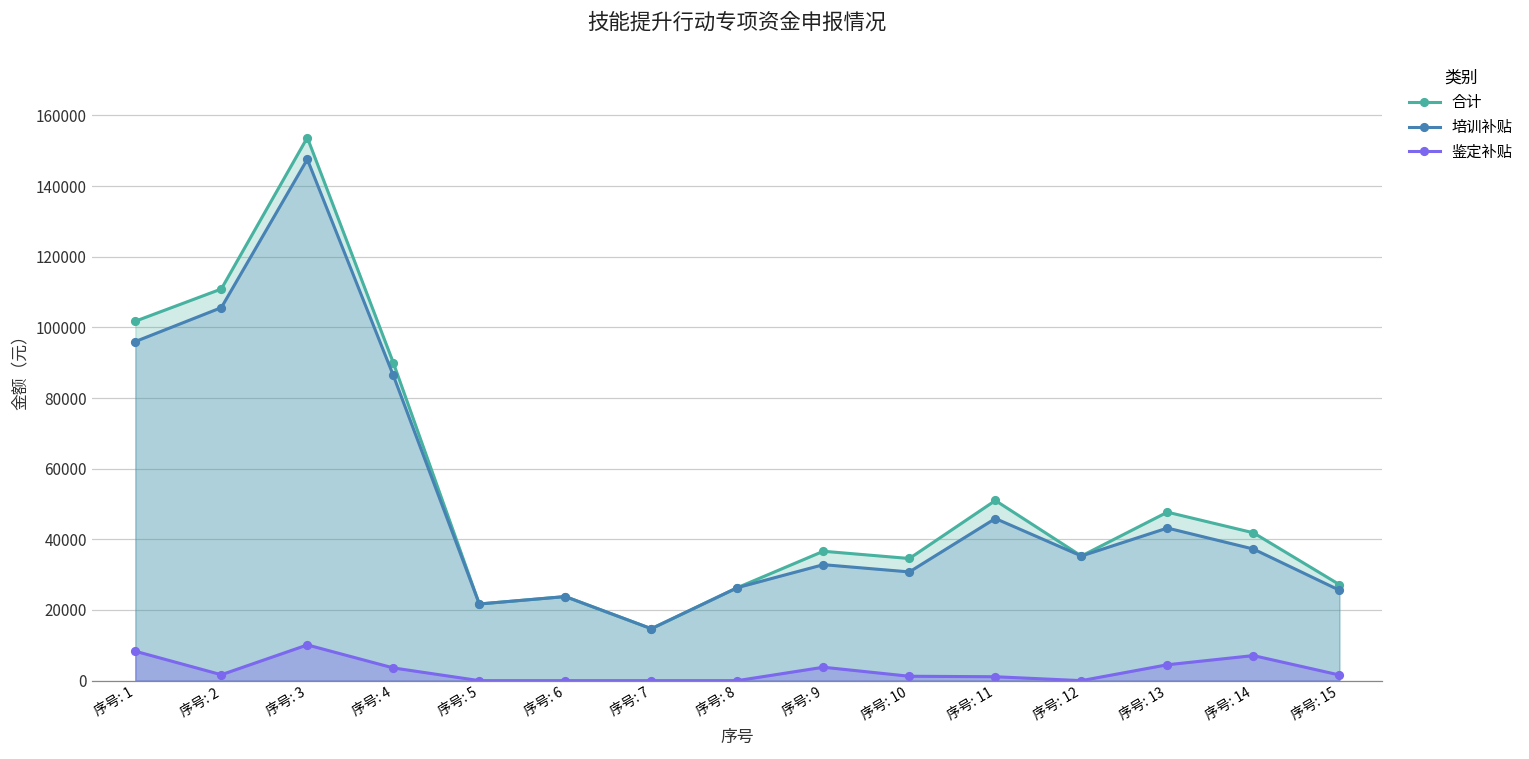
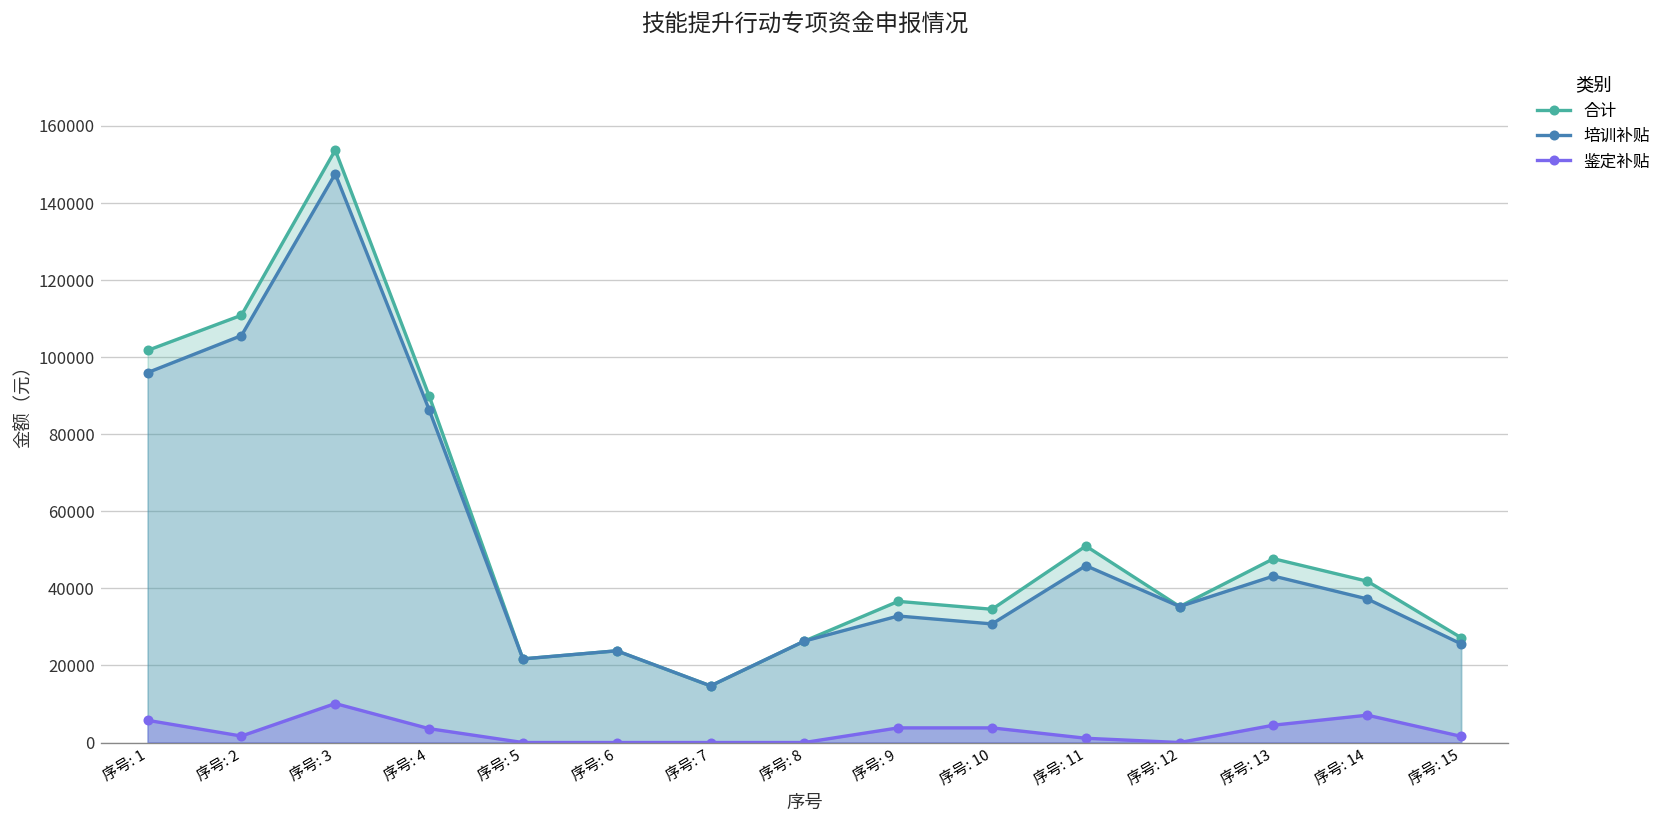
鉴定补贴, 序号: 1: 8000 -> 6000
鉴定补贴, 序号: 10: 1000 -> 4000
